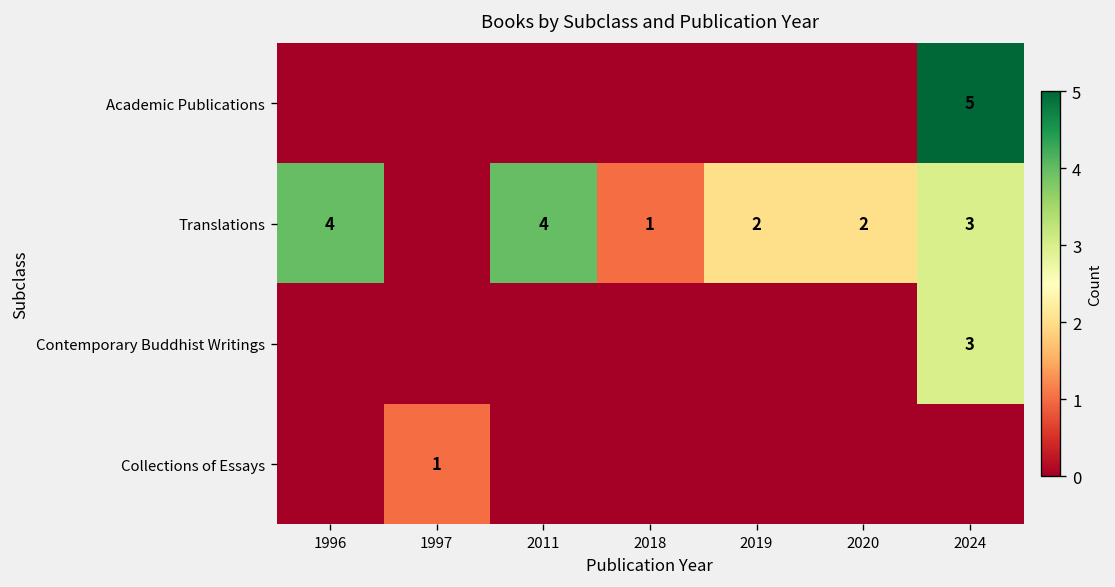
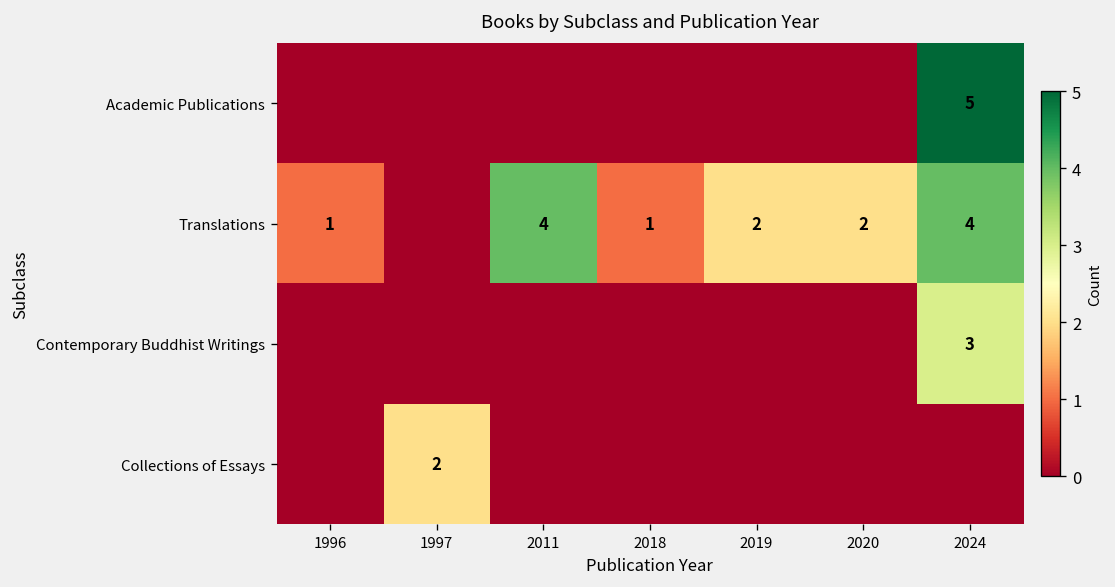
Translations, 1996: 4 -> 1
Translations, 2024: 3 -> 4
Collections of Essays, 1997: 1 -> 2
